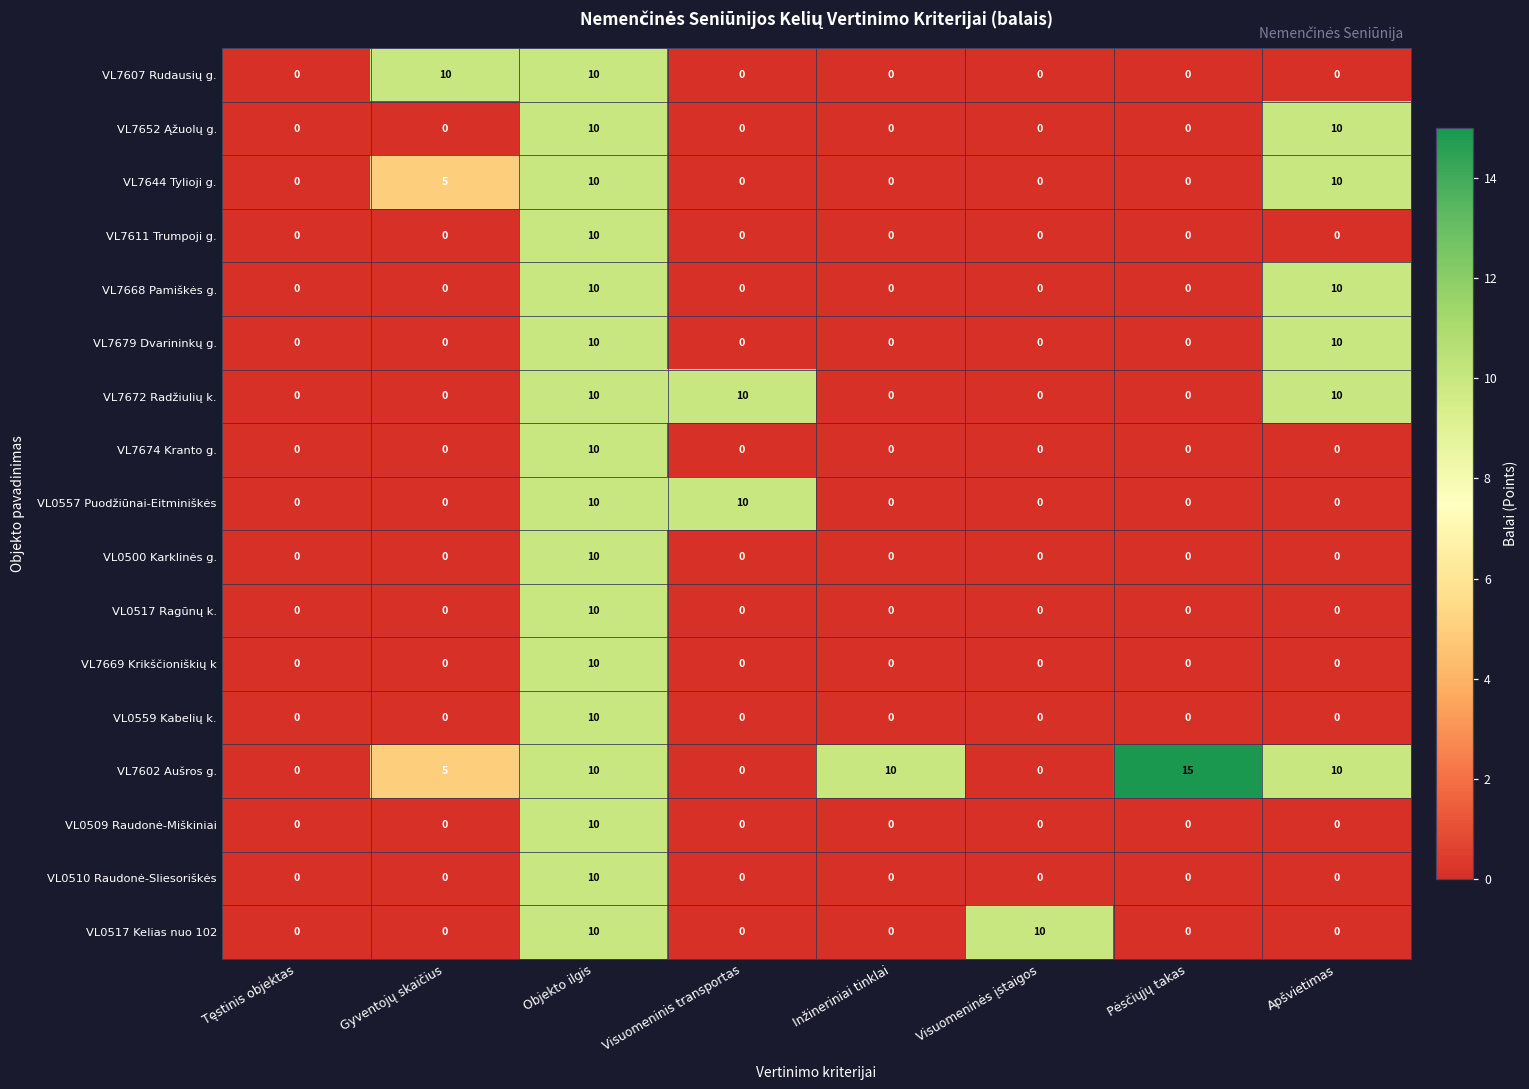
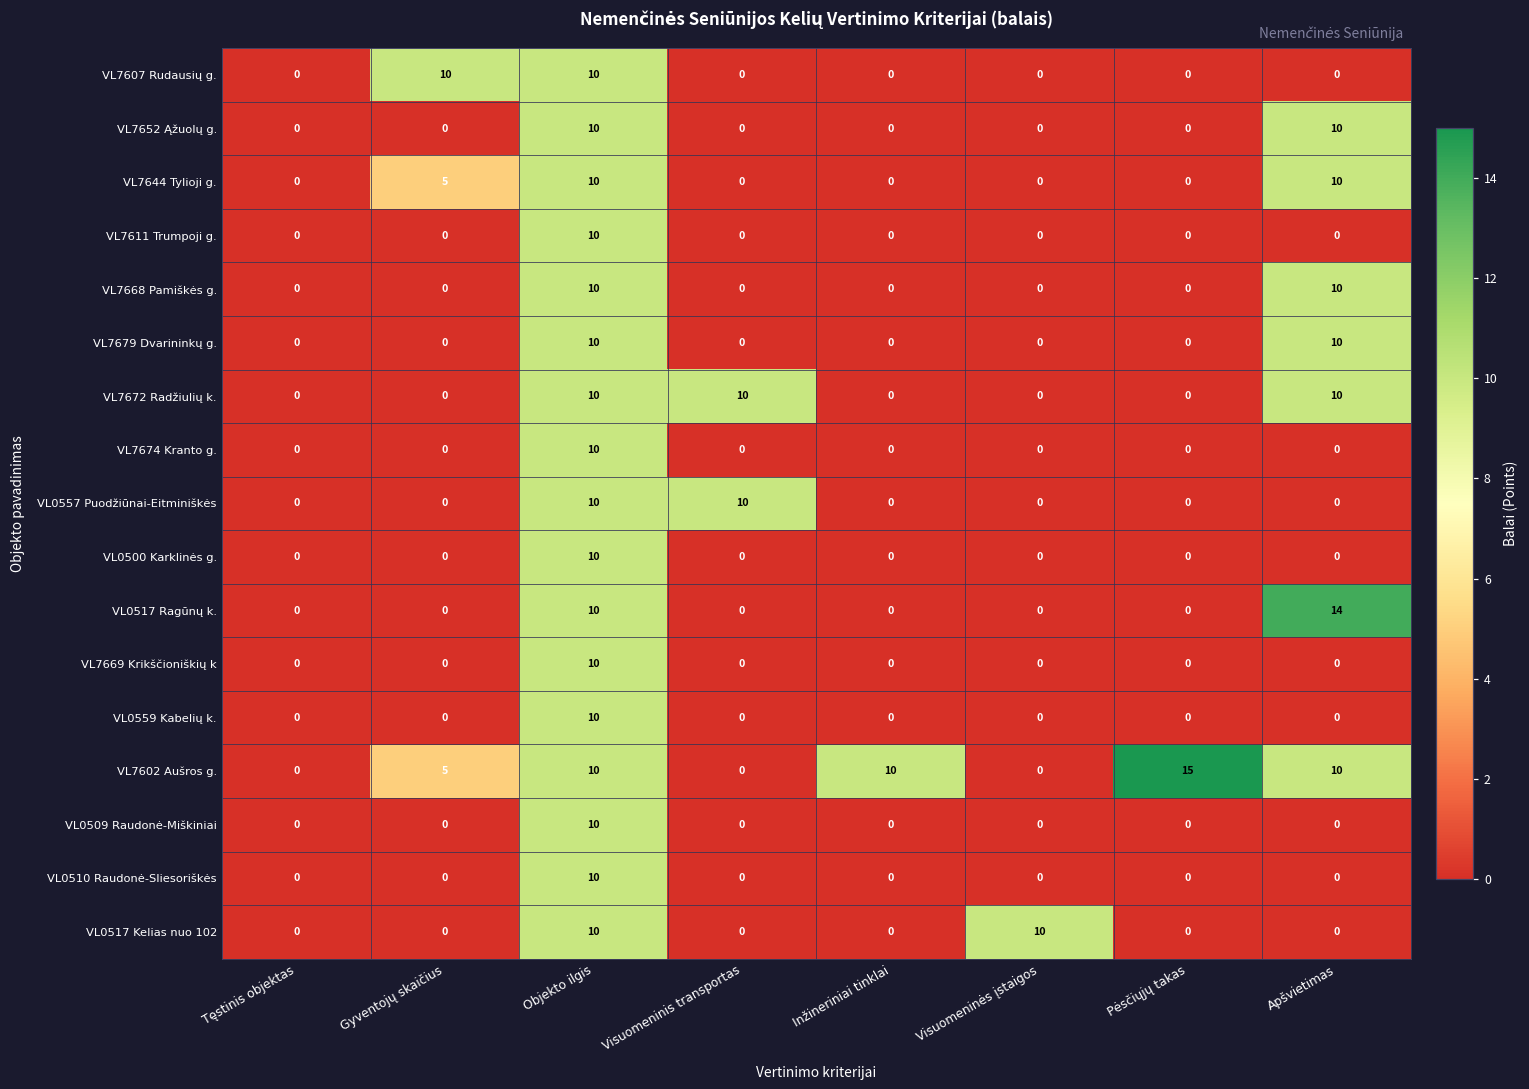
VL0517 Ragūnų k., Apšvietimas: 0 -> 14
